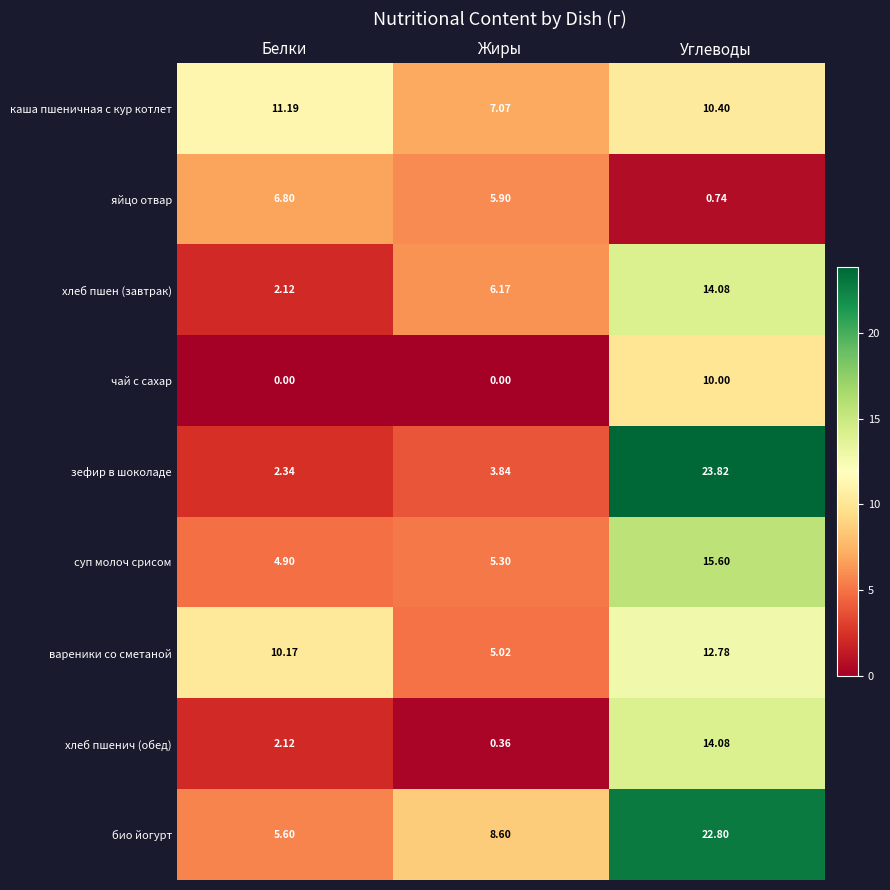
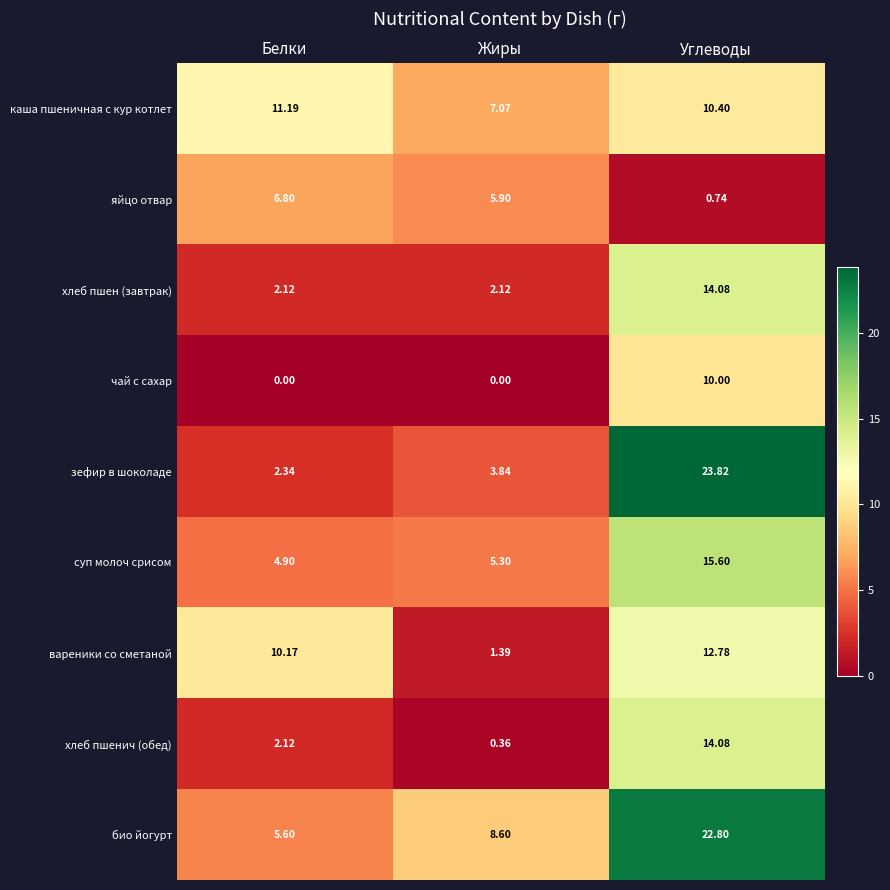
хлеб пшен (завтрак), Жиры: 6.17 -> 2.12
вареники со сметаной, Жиры: 5.02 -> 1.39
